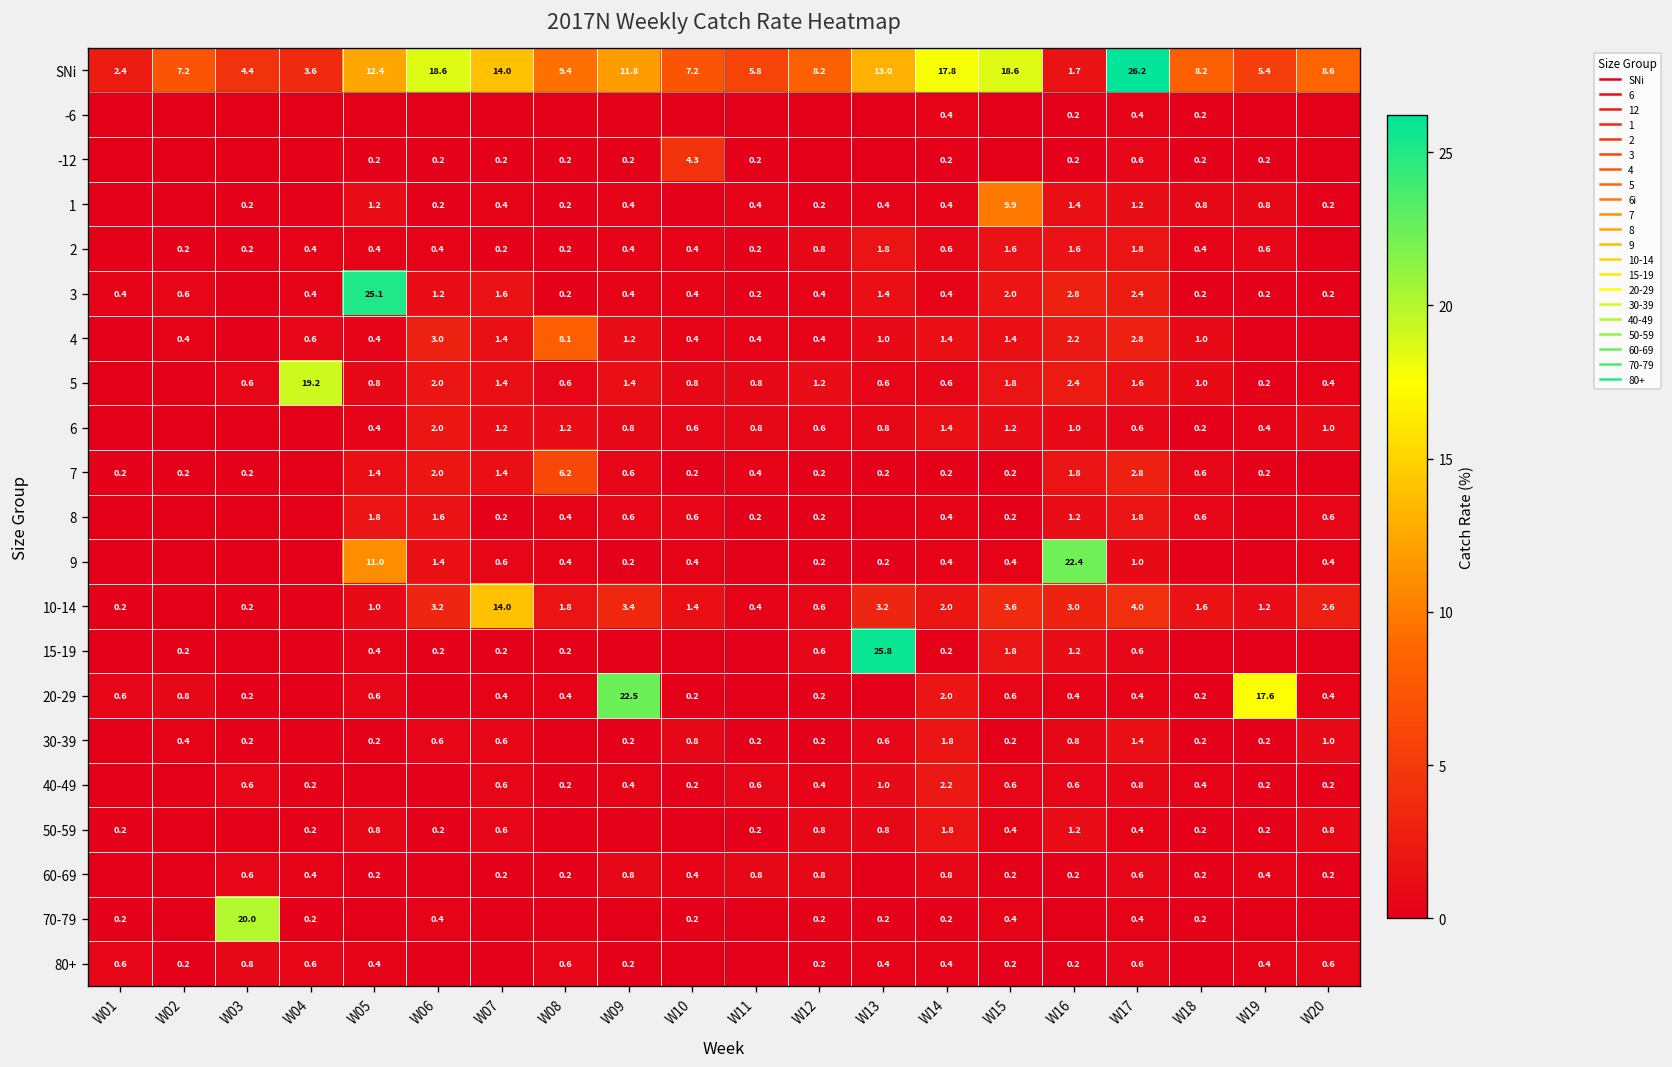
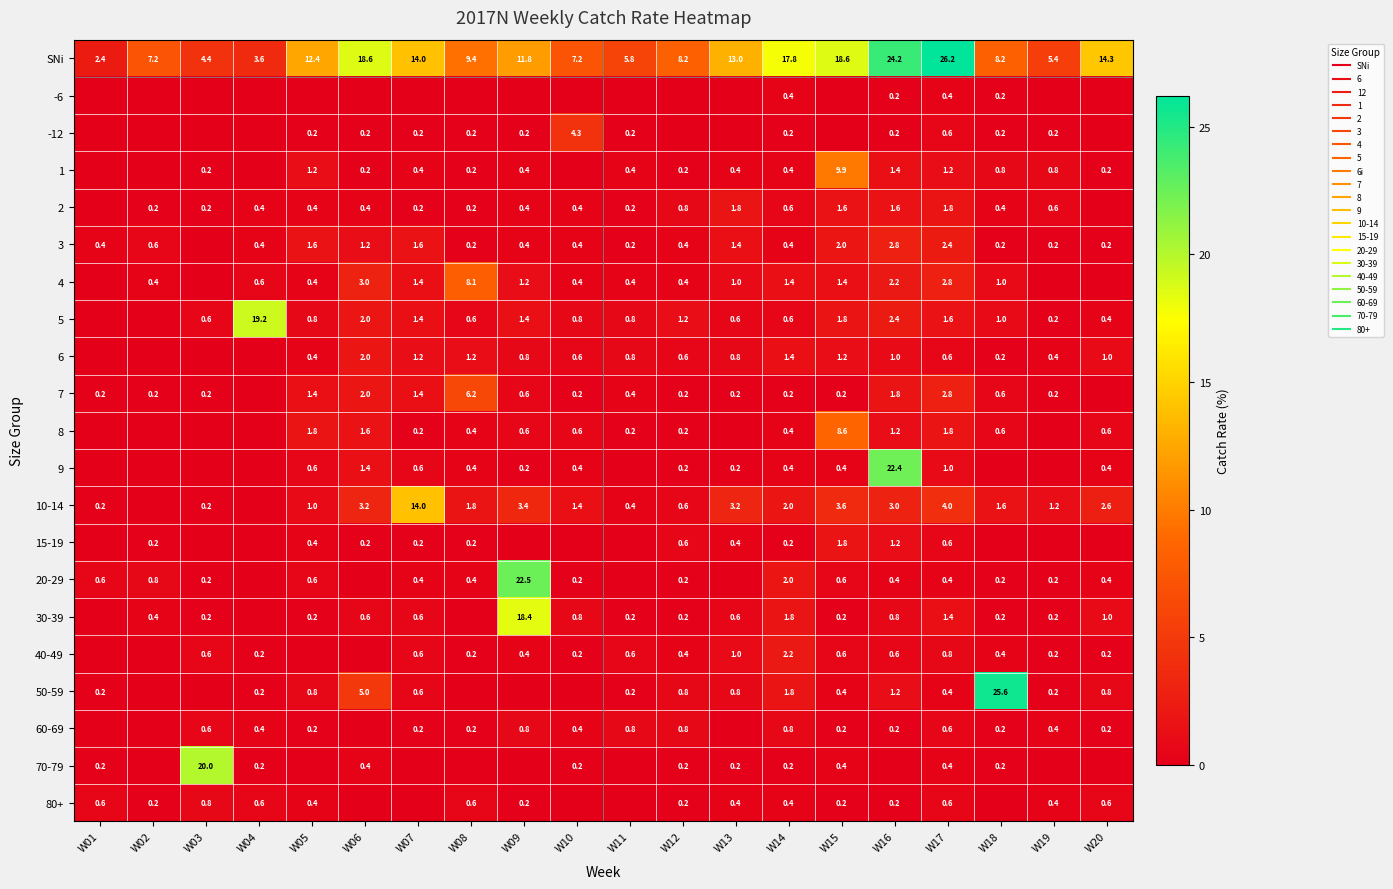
SNi, W16: 1.7 -> 24.2
SNi, W20: 8.6 -> 14.3
3, W05: 25.1 -> 1.6
8, W15: 0.2 -> 8.6
9, W05: 11.0 -> 0.6
15-19, W13: 25.8 -> 0.4
20-29, W19: 17.6 -> 0.2
30-39, W09: 0.2 -> 18.4
50-59, W06: 0.2 -> 5.0
50-59, W18: 0.2 -> 25.6
